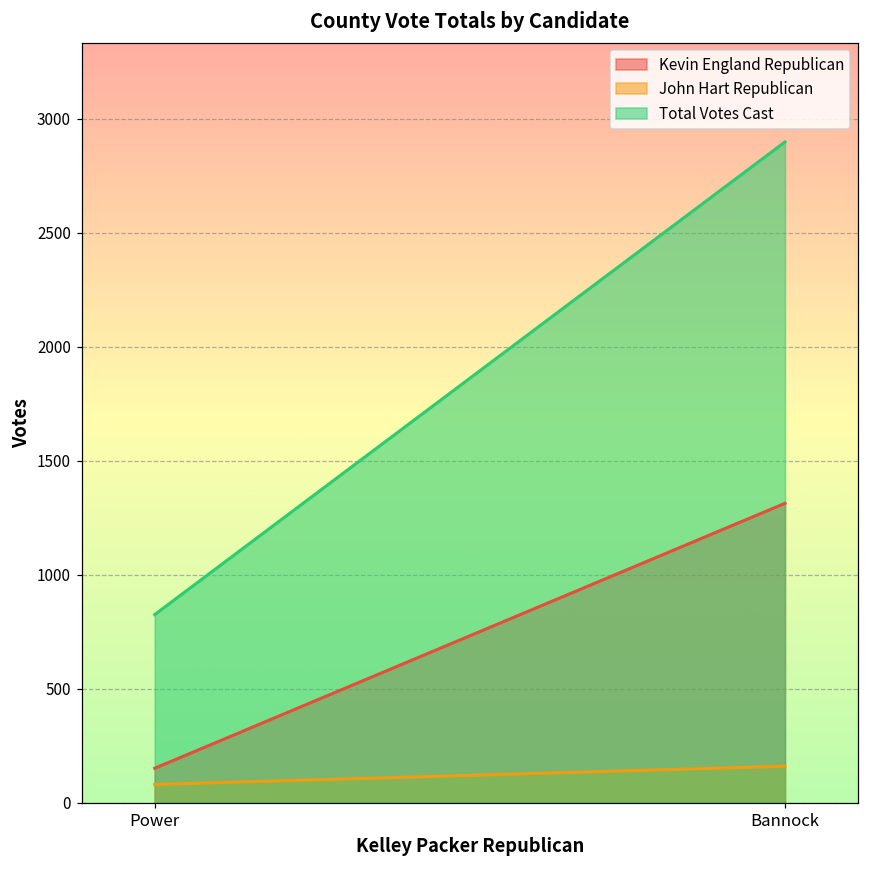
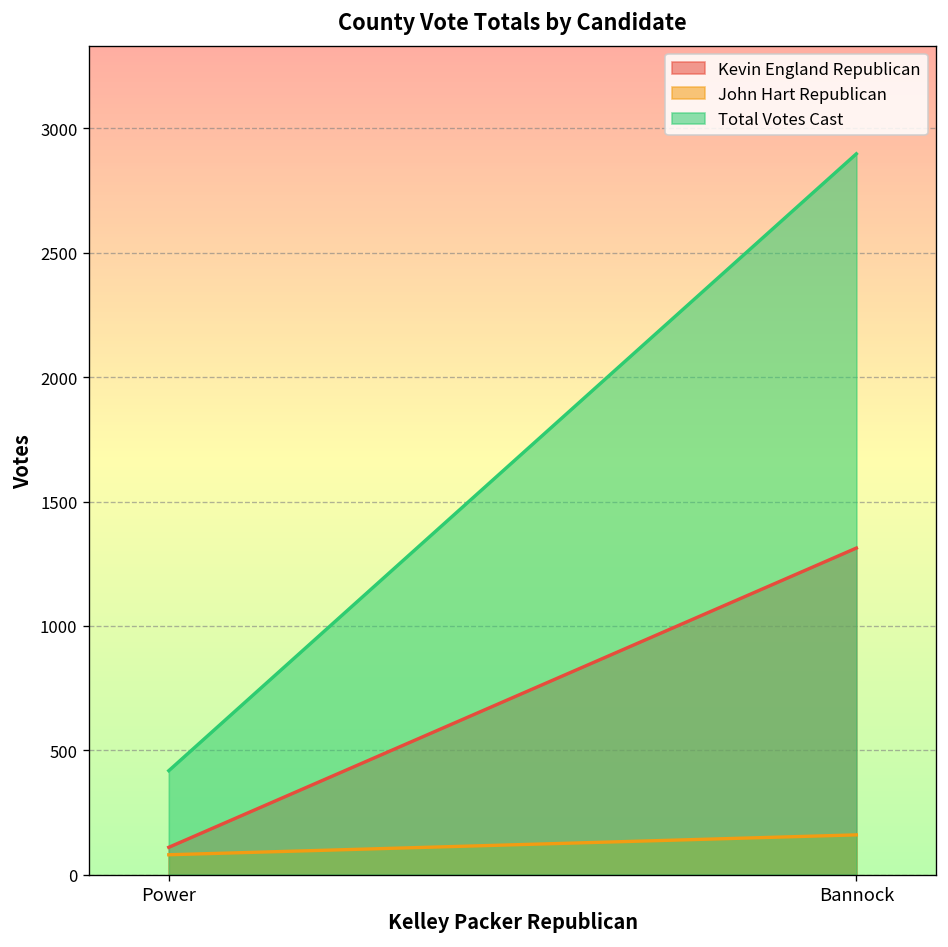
Kevin England Republican, Power: 150 -> 110
Total Votes Cast, Power: 830 -> 420
